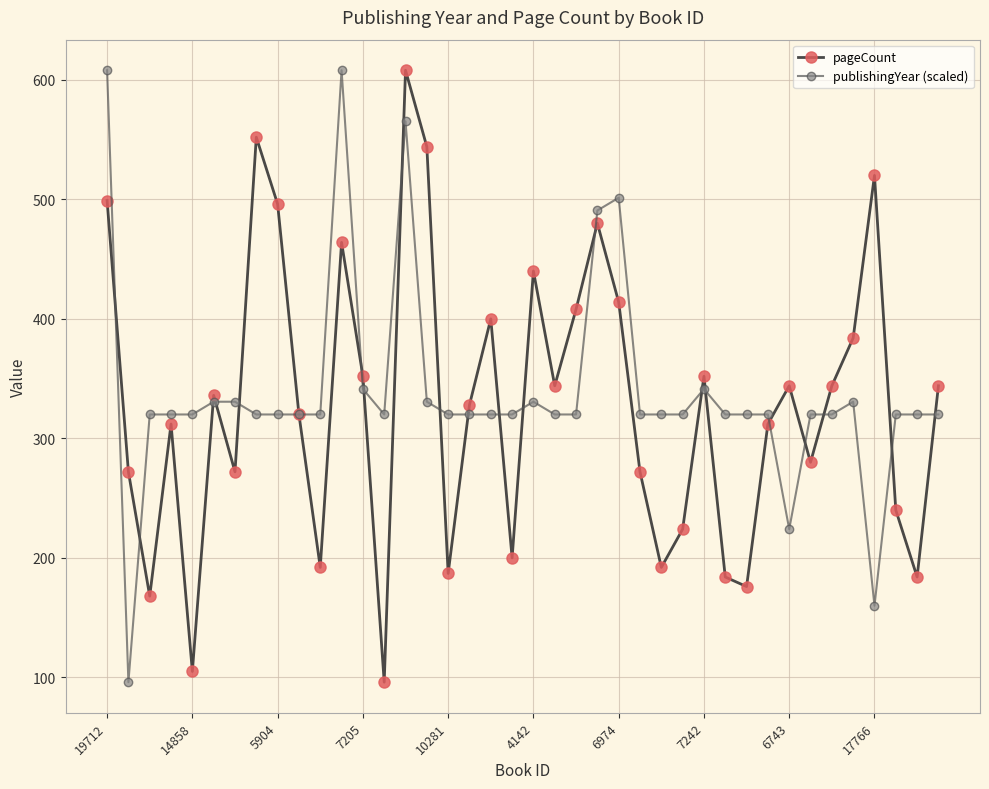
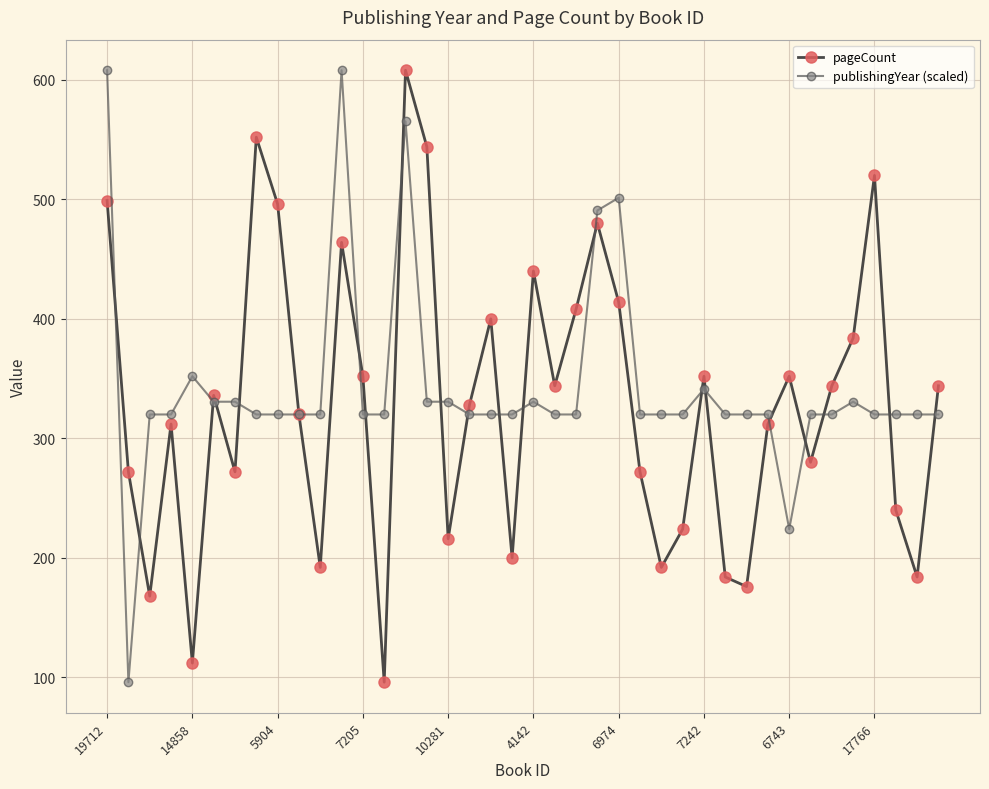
pageCount, 14858: 105 -> 112
publishingYear (scaled), 14858: 320 -> 352
publishingYear (scaled), 7205: 341 -> 320
pageCount, 10281: 187 -> 216
publishingYear (scaled), 10281: 320 -> 331
pageCount, 6743: 344 -> 352
publishingYear (scaled), 17766: 160 -> 320
